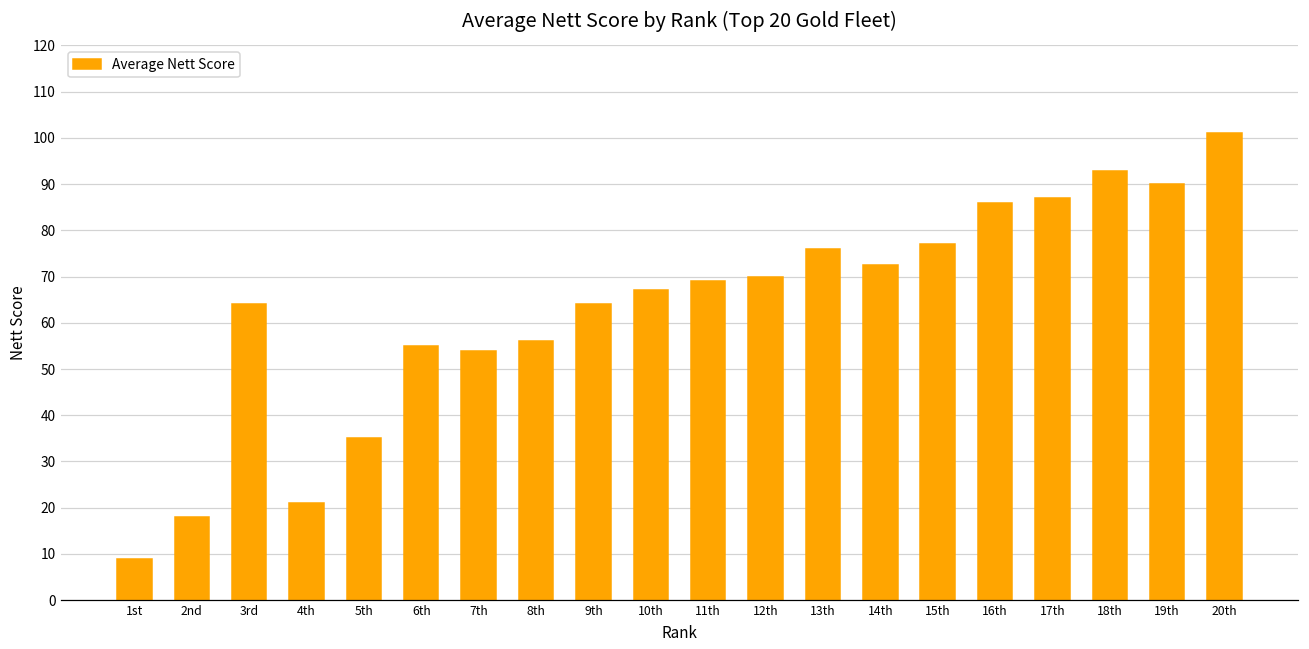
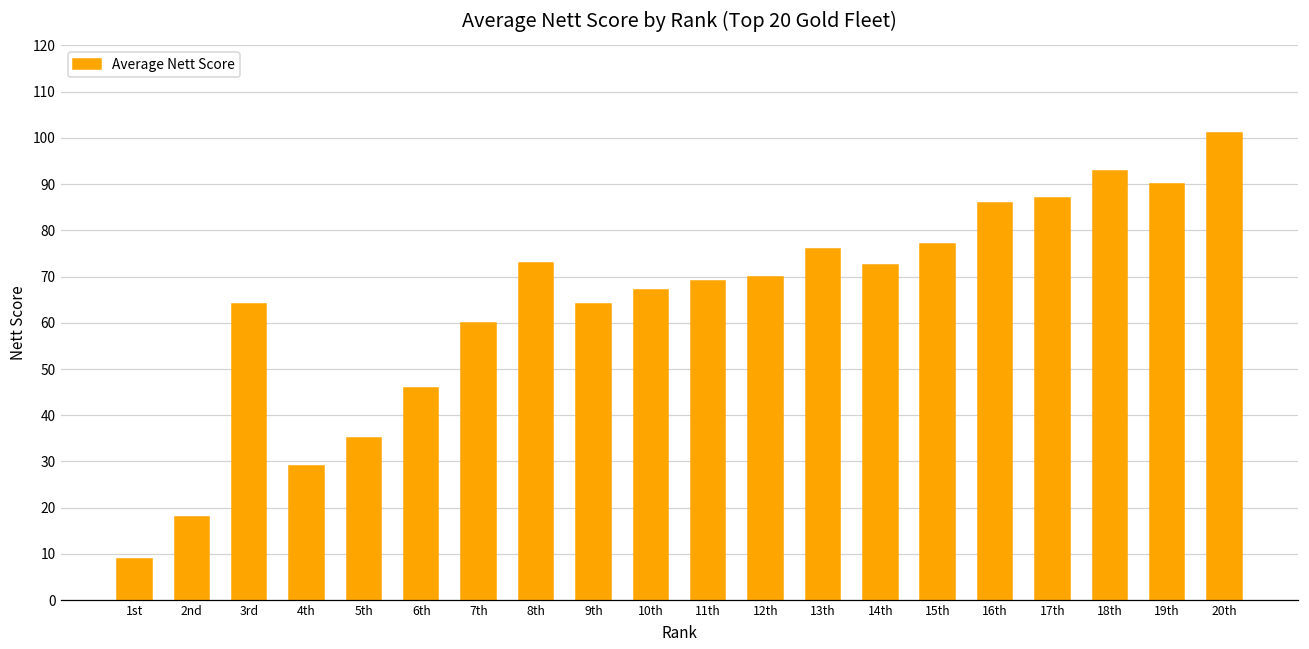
4th: 21 -> 29
6th: 55 -> 46
7th: 54 -> 60
8th: 56 -> 73
